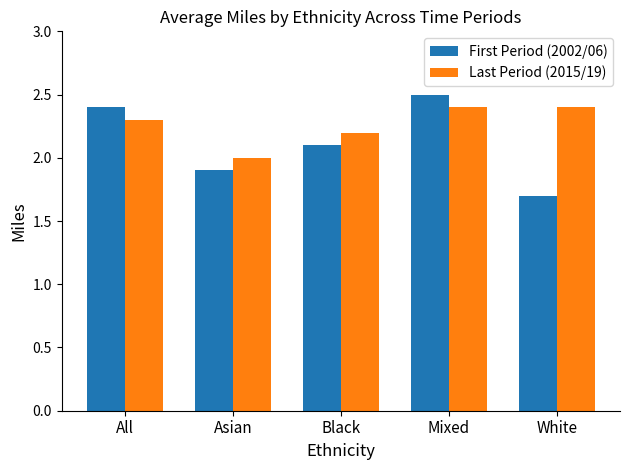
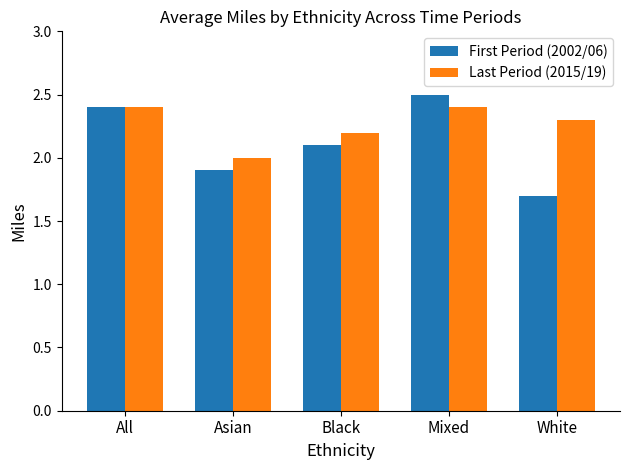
Last Period (2015/19), All: 2.3 -> 2.4
Last Period (2015/19), White: 2.4 -> 2.3
